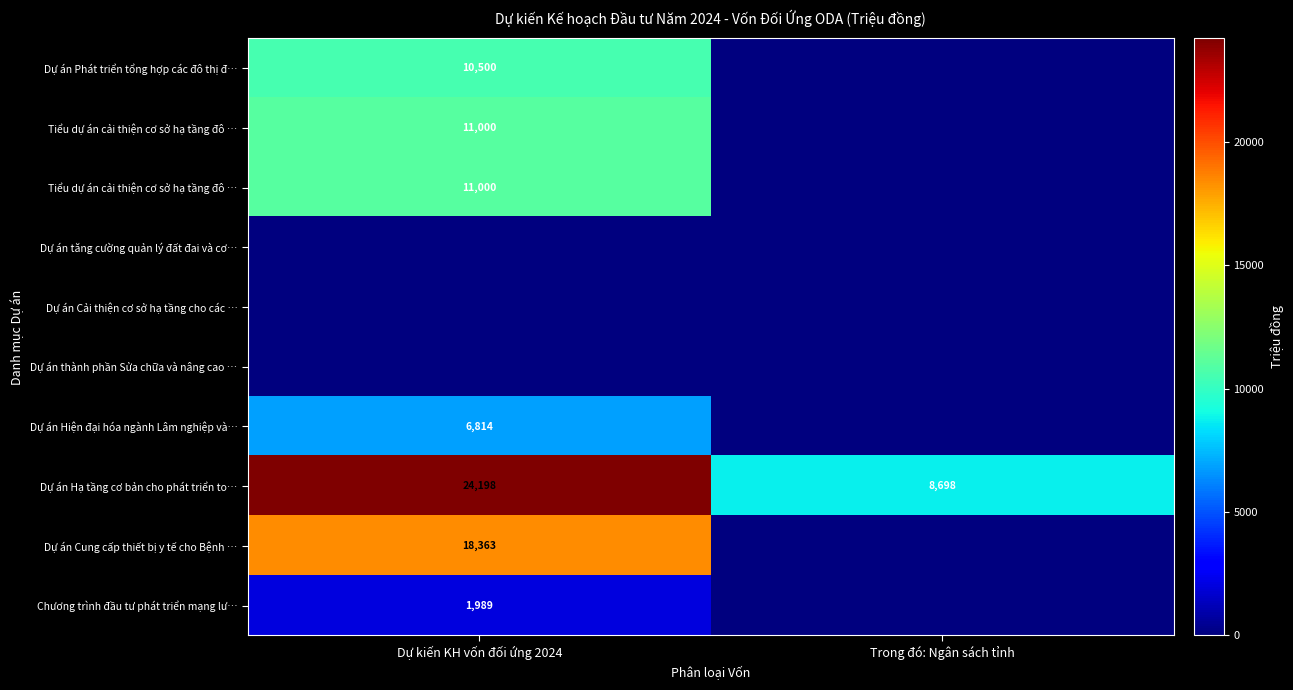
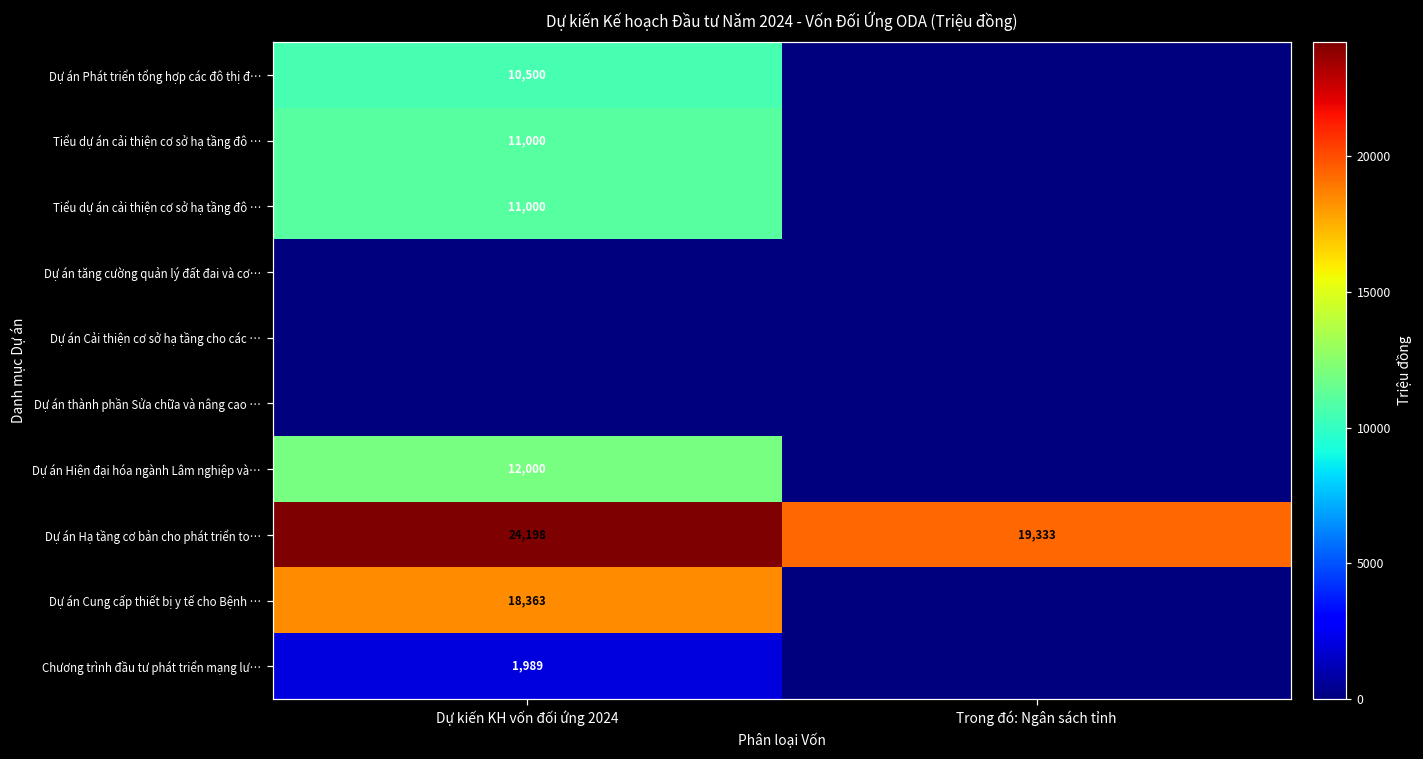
Dự án Hiện đại hóa ngành Lâm nghiệp và…, Dự kiến KH vốn đối ứng 2024: 6,814 -> 12,000
Dự án Hạ tầng cơ bản cho phát triển to…, Trong đó: Ngân sách tỉnh: 8,698 -> 19,333
